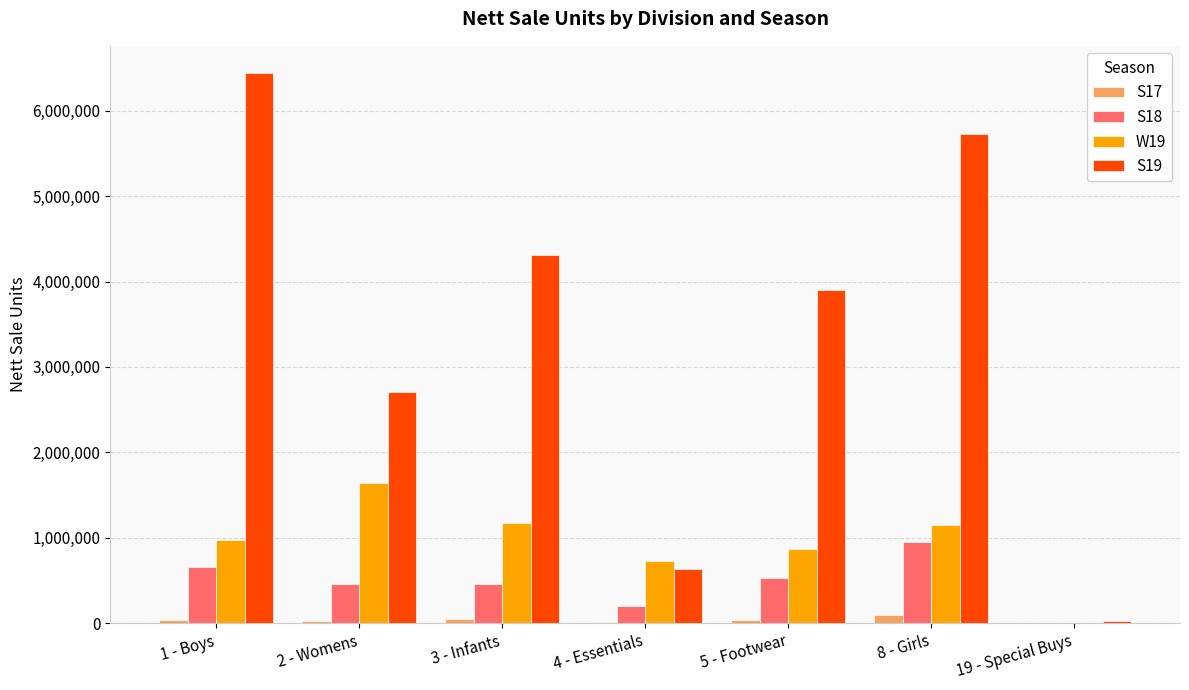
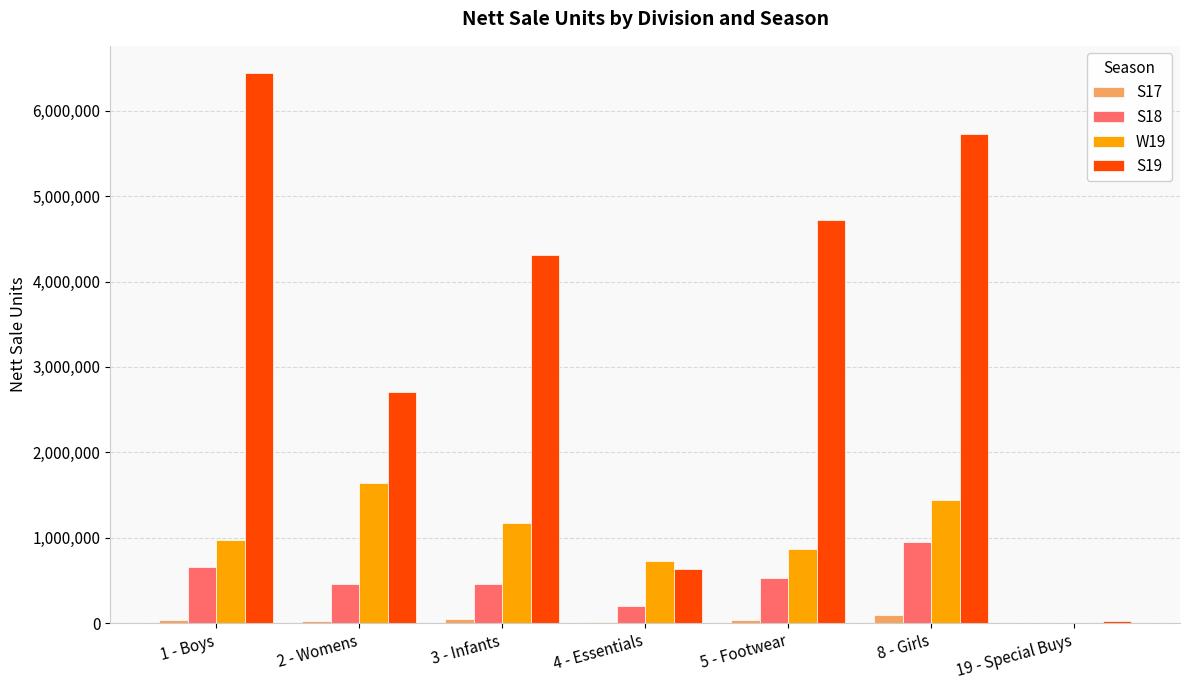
S19, 5 - Footwear: 3,900,000 -> 4,700,000
W19, 8 - Girls: 1,200,000 -> 1,400,000
